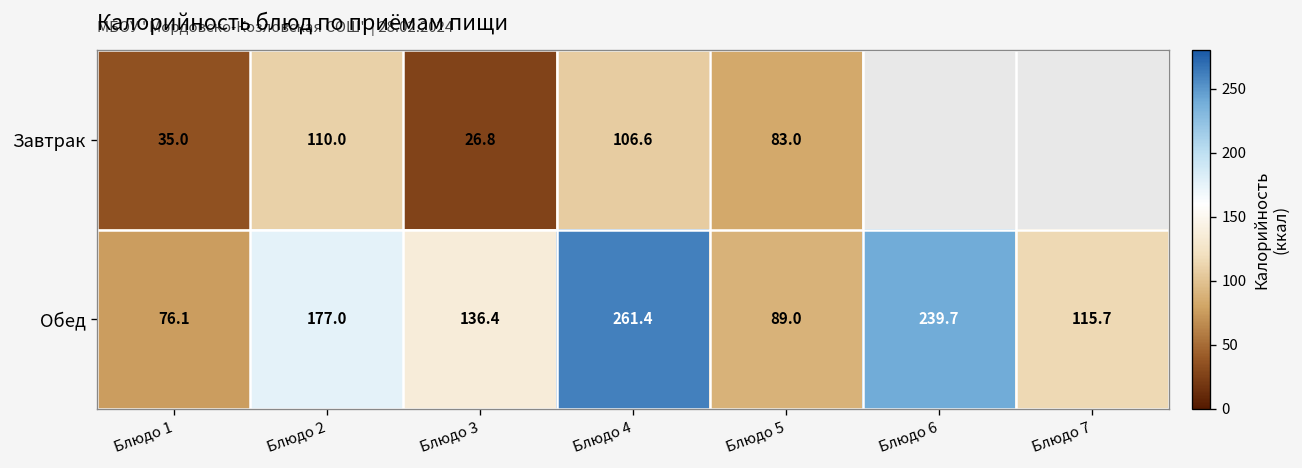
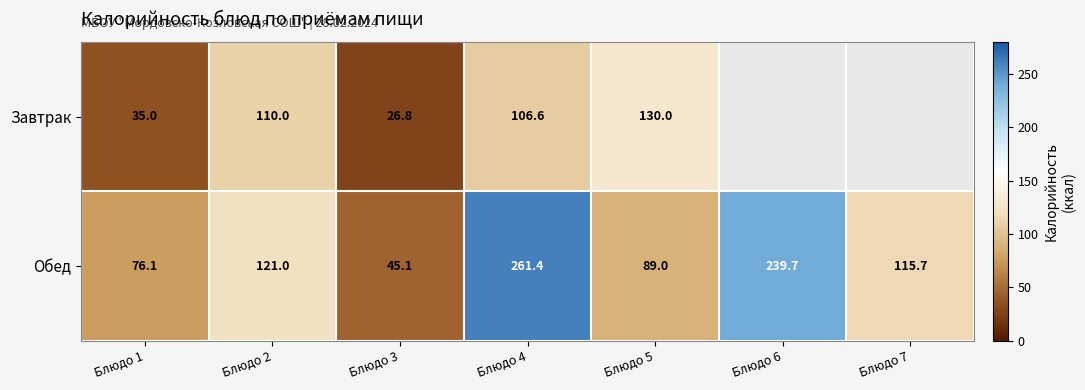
Завтрак, Блюдо 5: 83.0 -> 130.0
Обед, Блюдо 2: 177.0 -> 121.0
Обед, Блюдо 3: 136.4 -> 45.1
